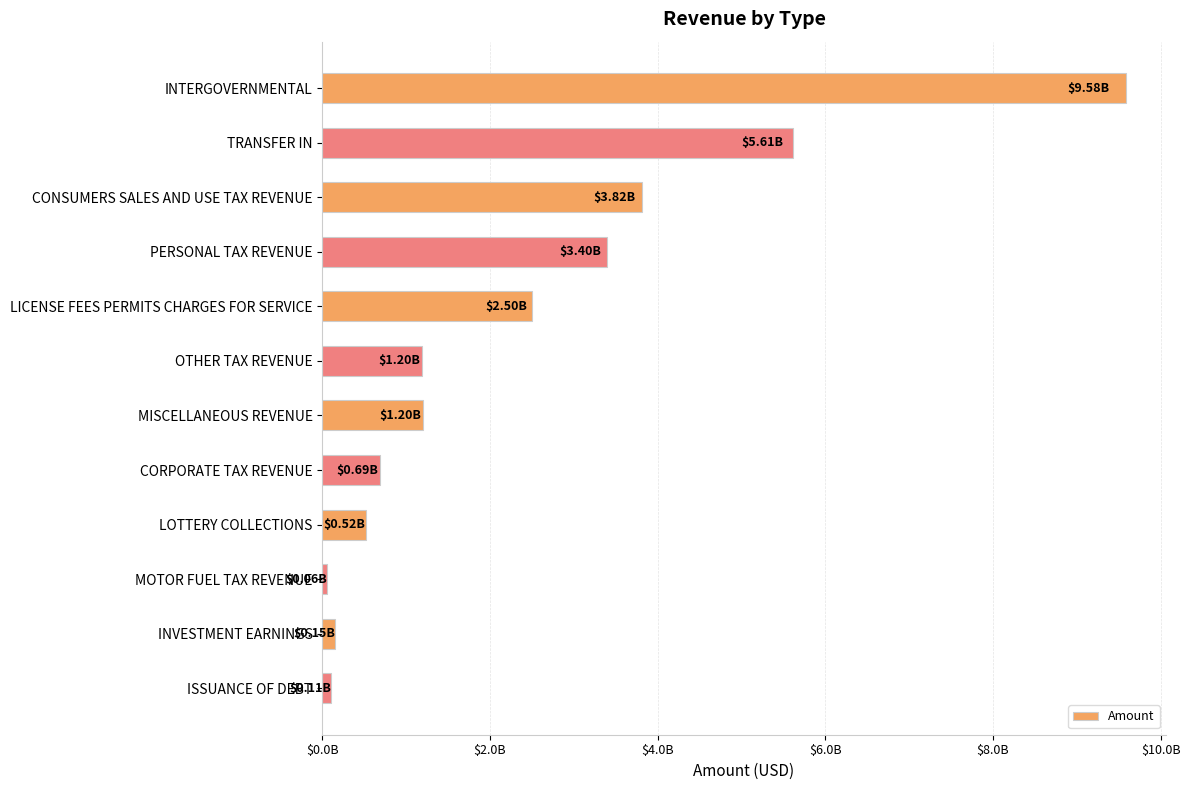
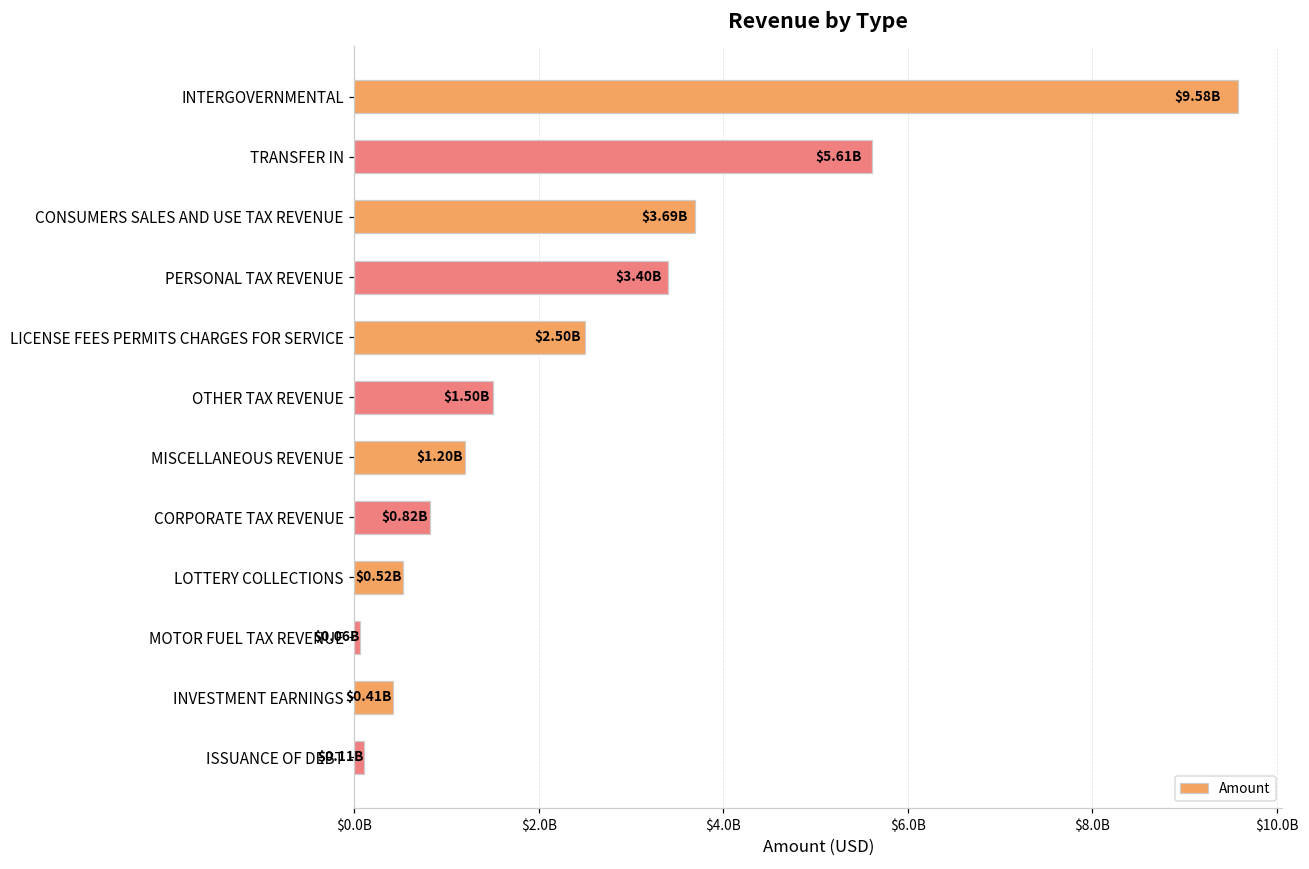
CONSUMERS SALES AND USE TAX REVENUE: $3.82B -> $3.69B
OTHER TAX REVENUE: $1.20B -> $1.50B
CORPORATE TAX REVENUE: $0.69B -> $0.82B
INVESTMENT EARNINGS: $0.15B -> $0.41B
